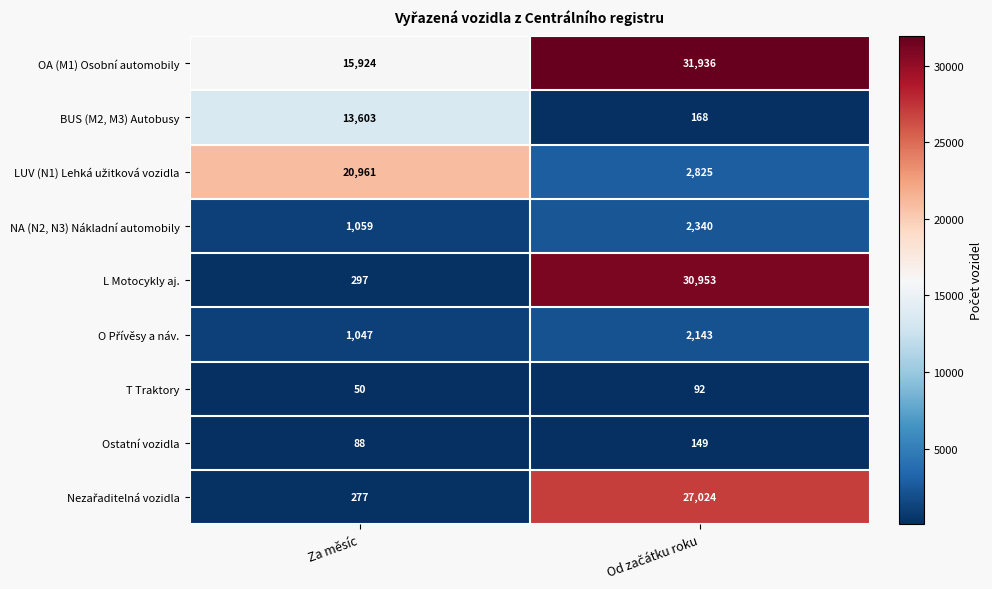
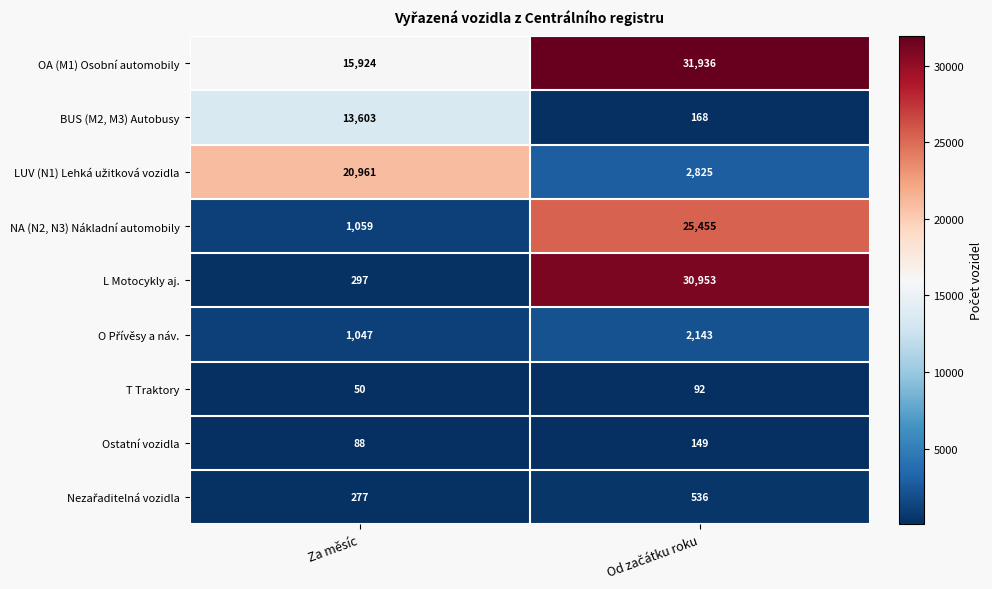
NA (N2, N3) Nákladní automobily, Od začátku roku: 2,340 -> 25,455
Nezařaditelná vozidla, Od začátku roku: 27,024 -> 536
